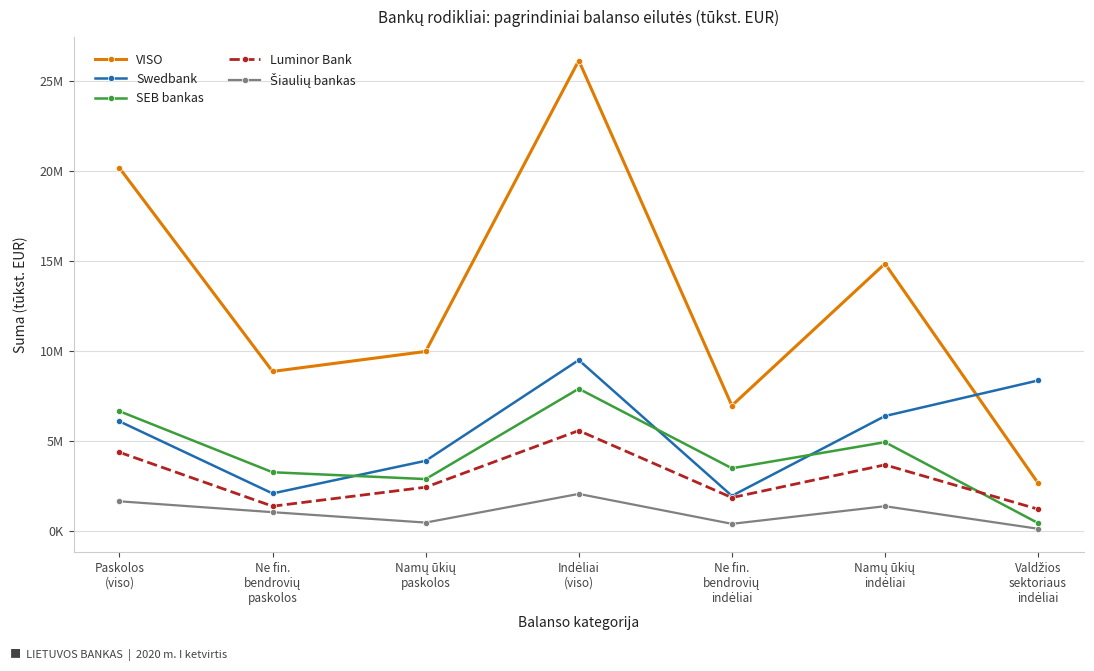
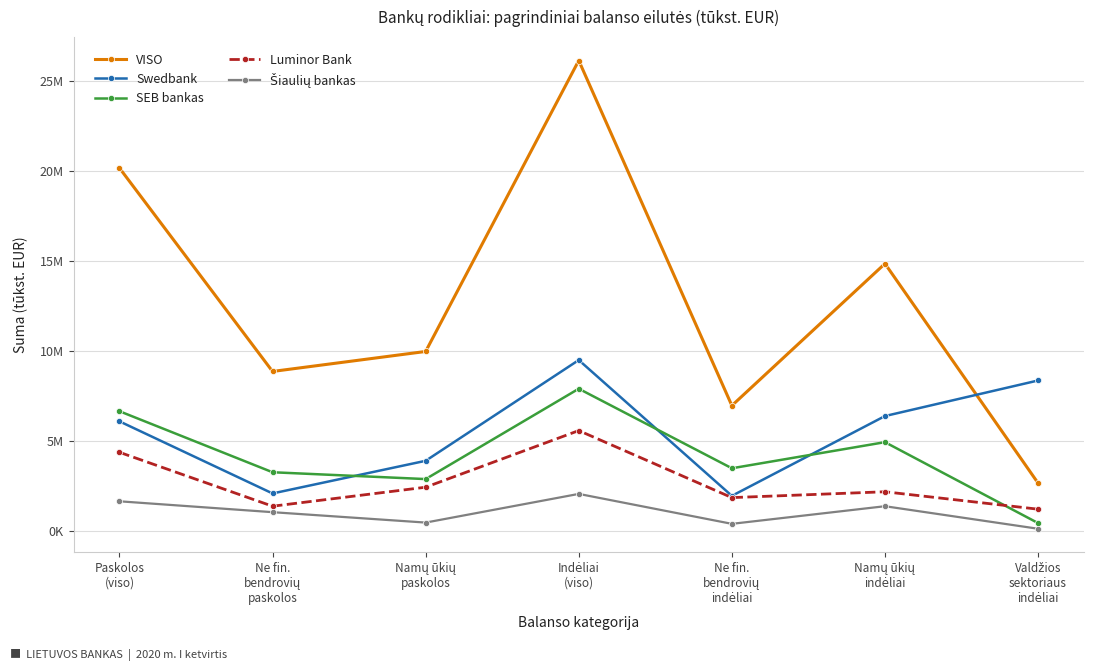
Luminor Bank, Namų ūkių indėliai: 3700000 -> 2200000
